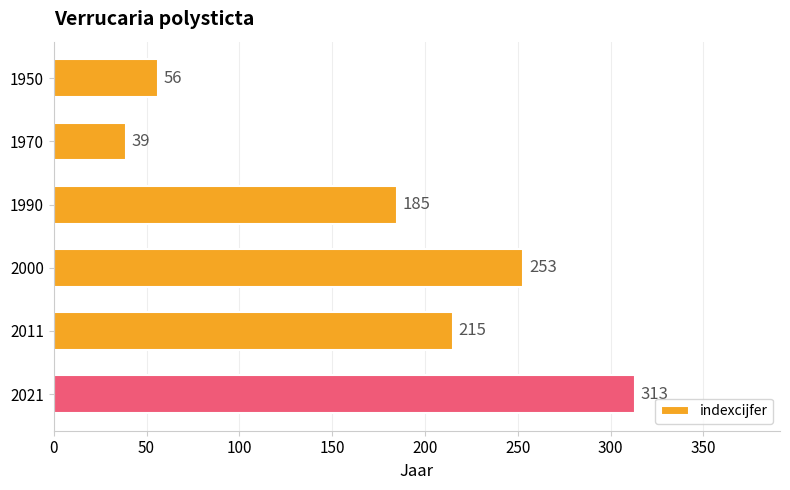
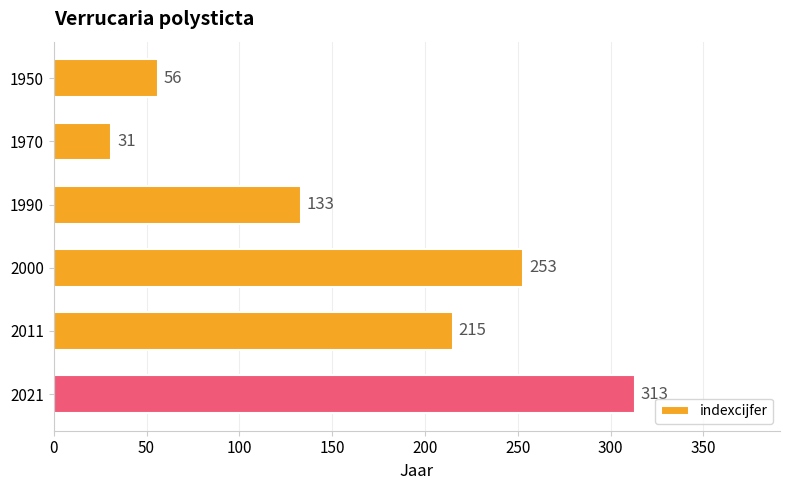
1970: 39 -> 31
1990: 185 -> 133
